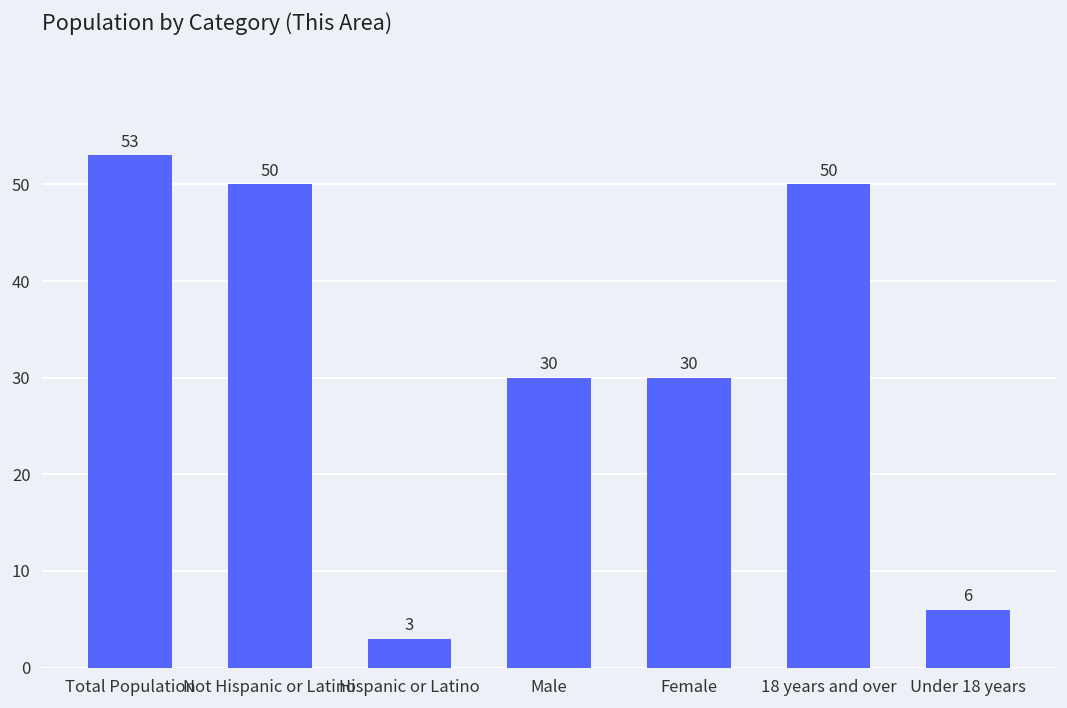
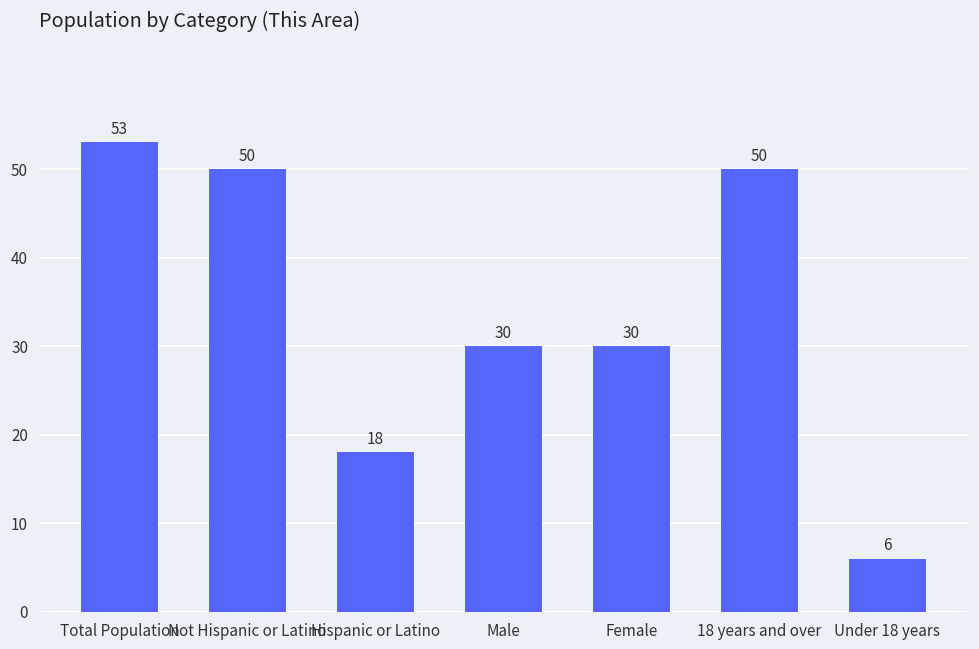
Hispanic or Latino: 3 -> 18
